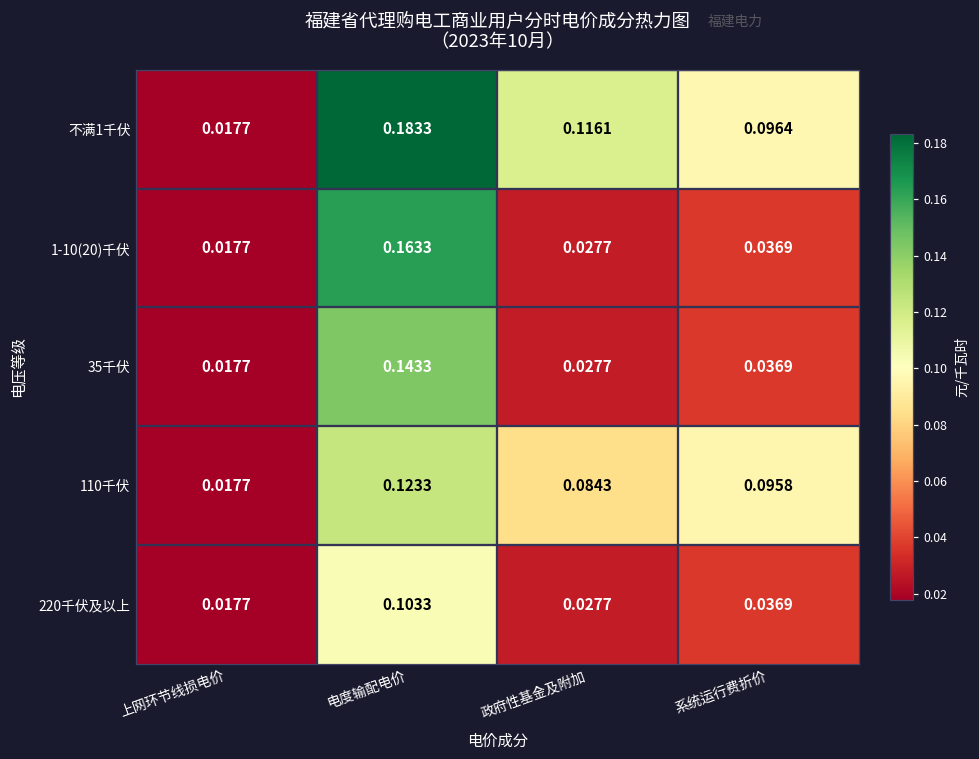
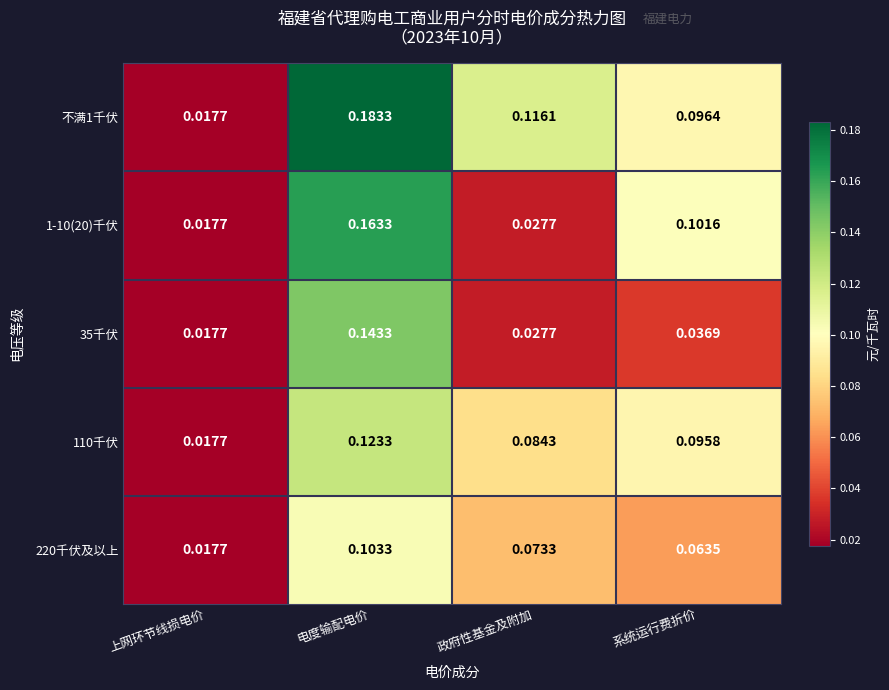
1-10(20)千伏, 系统运行费折价: 0.0369 -> 0.1016
220千伏及以上, 政府性基金及附加: 0.0277 -> 0.0733
220千伏及以上, 系统运行费折价: 0.0369 -> 0.0635
